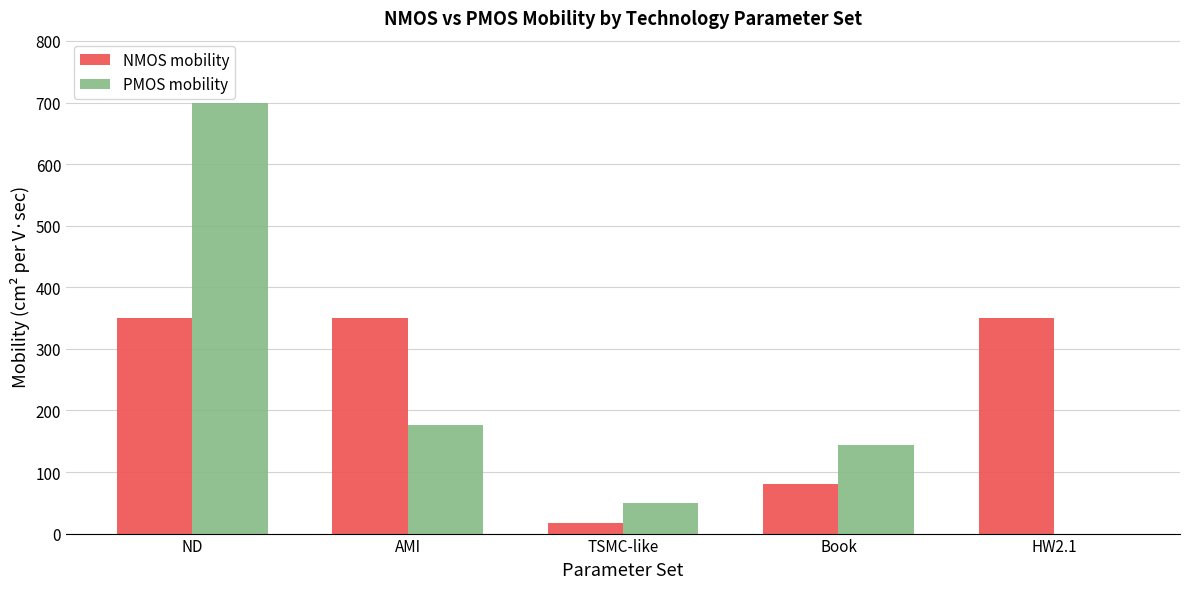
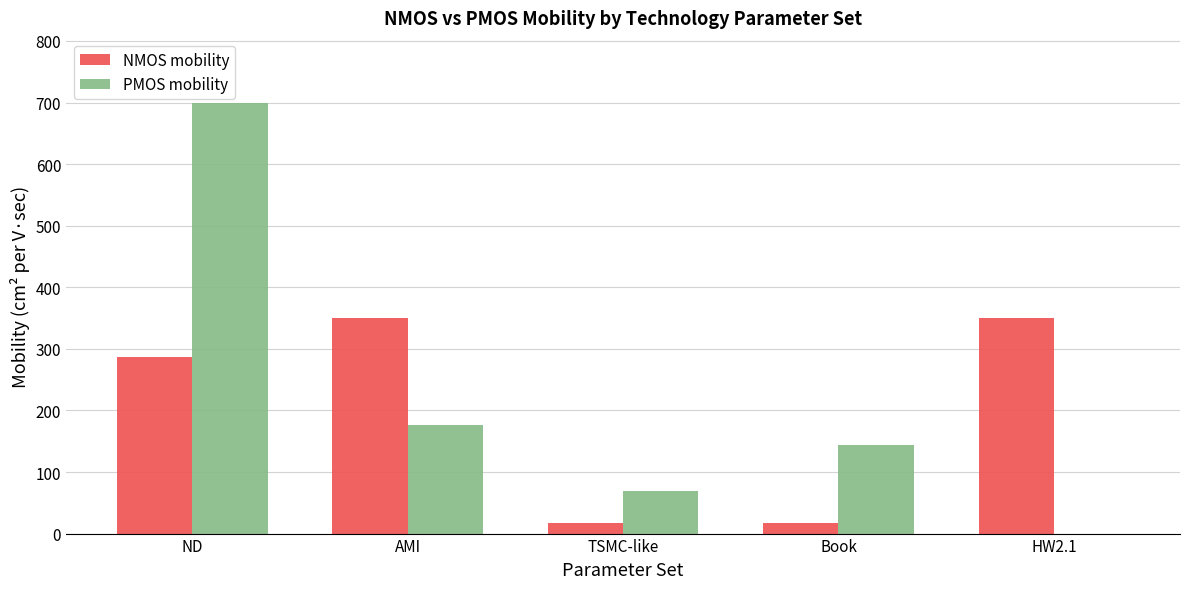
NMOS mobility, ND: 350 -> 290
PMOS mobility, TSMC-like: 50 -> 70
NMOS mobility, Book: 80 -> 20
